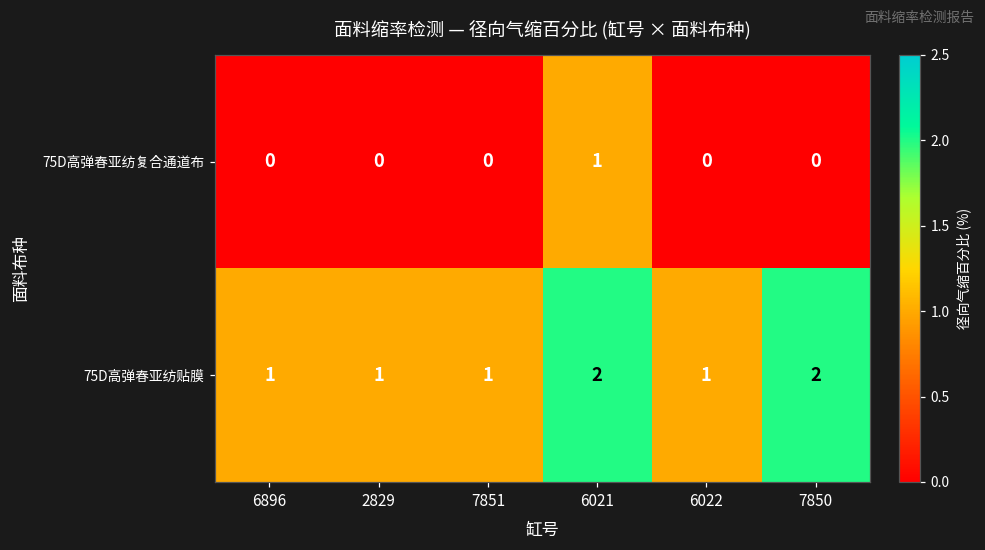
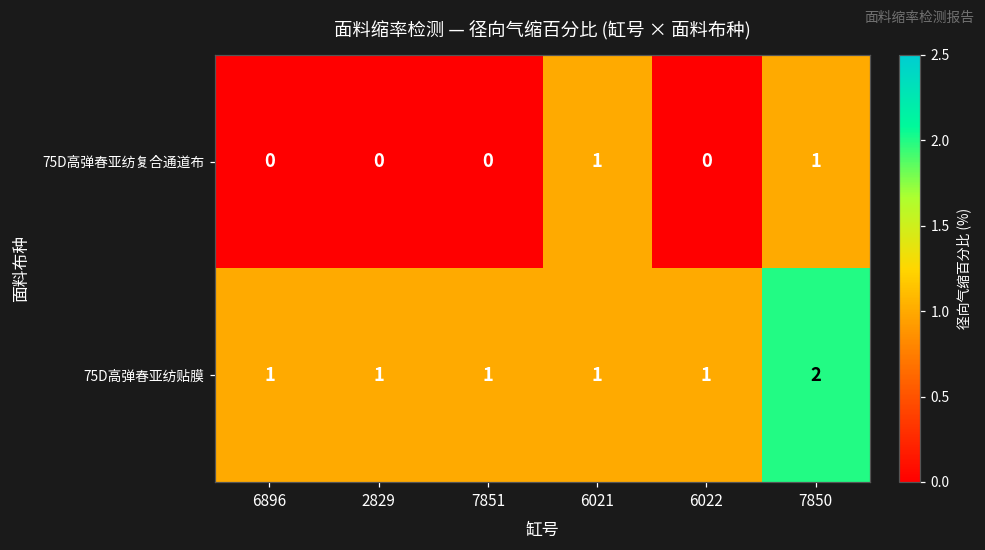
75D高弹春亚纺复合通道布, 7850: 0 -> 1
75D高弹春亚纺贴膜, 6021: 2 -> 1
